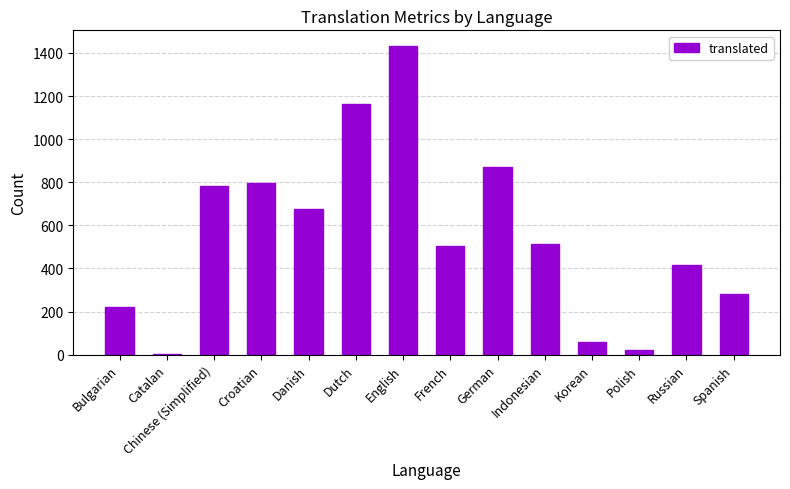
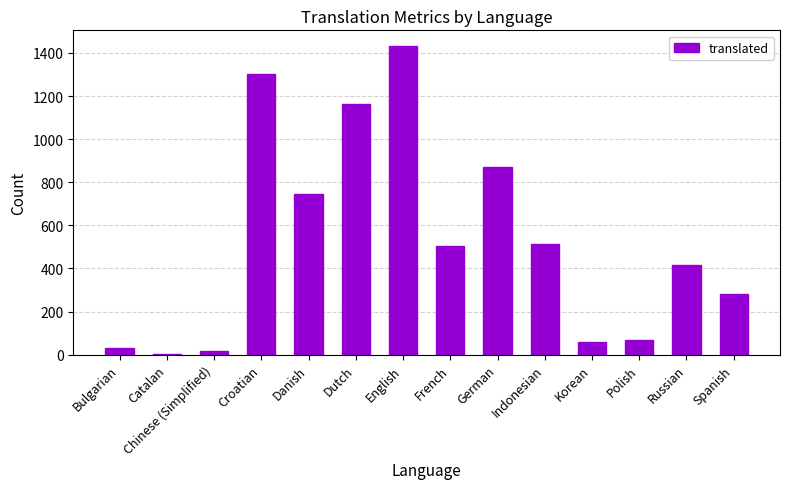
Bulgarian: 220 -> 30
Chinese (Simplified): 780 -> 20
Croatian: 800 -> 1300
Danish: 670 -> 750
Polish: 20 -> 70
